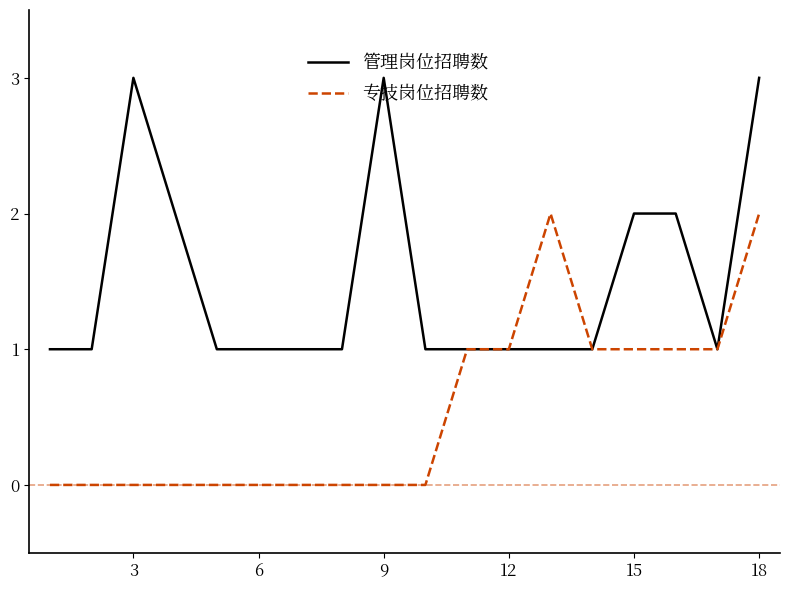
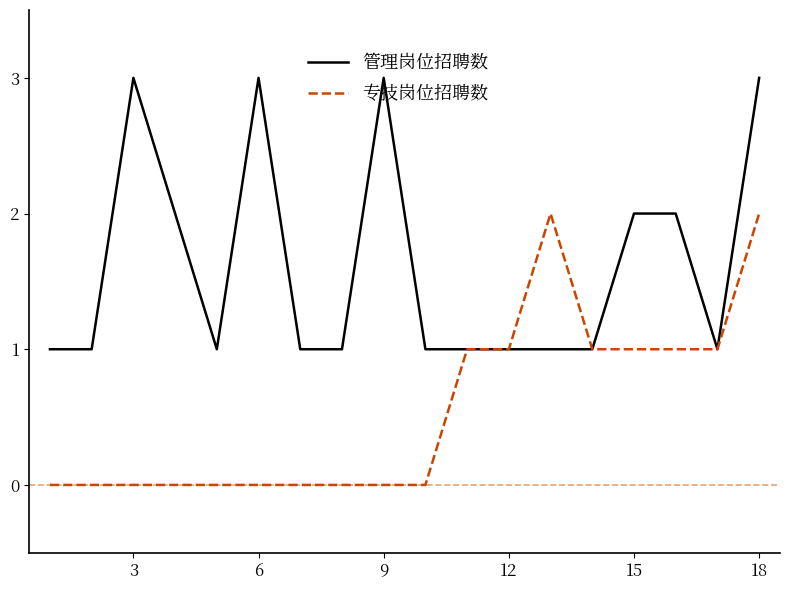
管理岗位招聘数, 6: 1 -> 3
